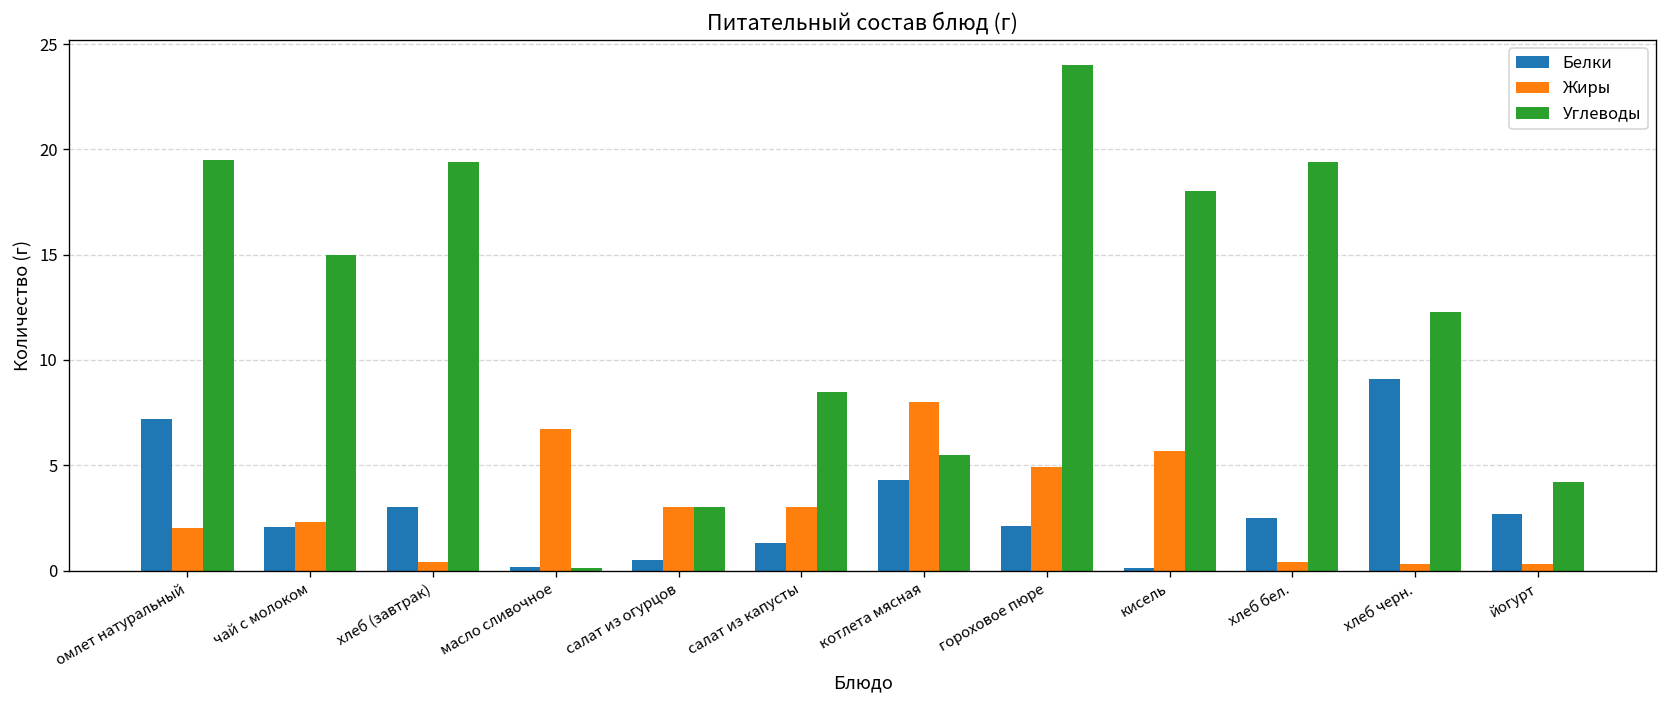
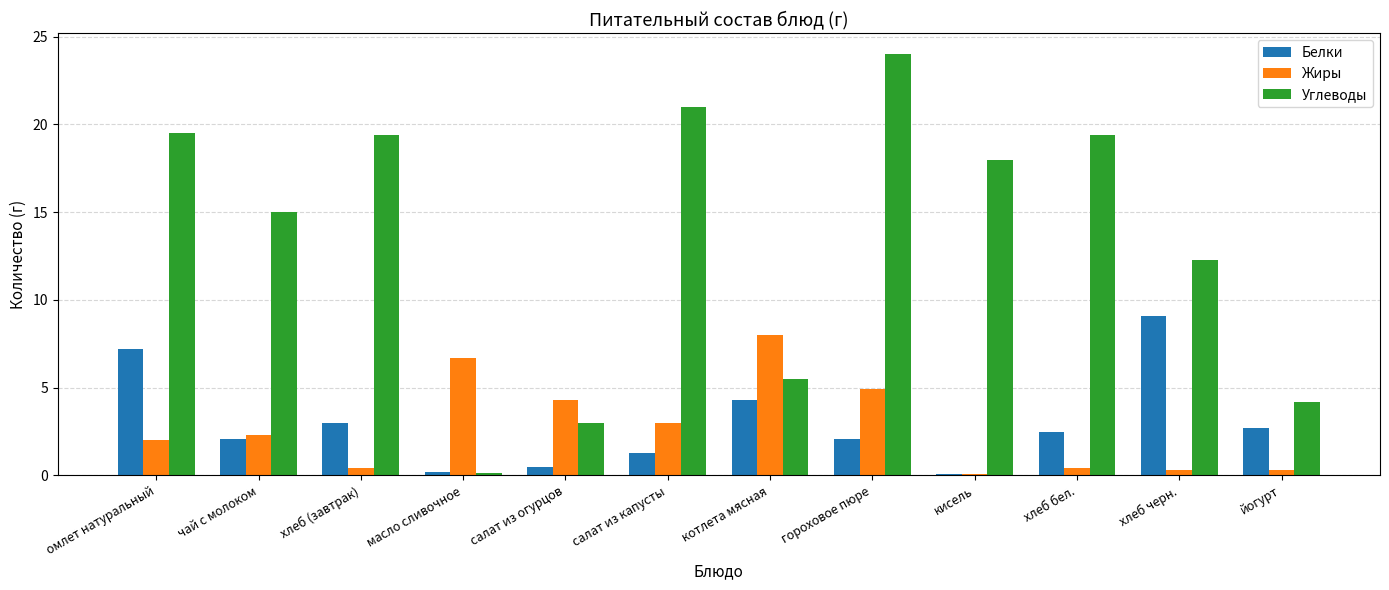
Жиры, салат из огурцов: 3.0 -> 4.3
Углеводы, салат из капусты: 8.5 -> 21.0
Жиры, кисель: 5.7 -> 0.1
